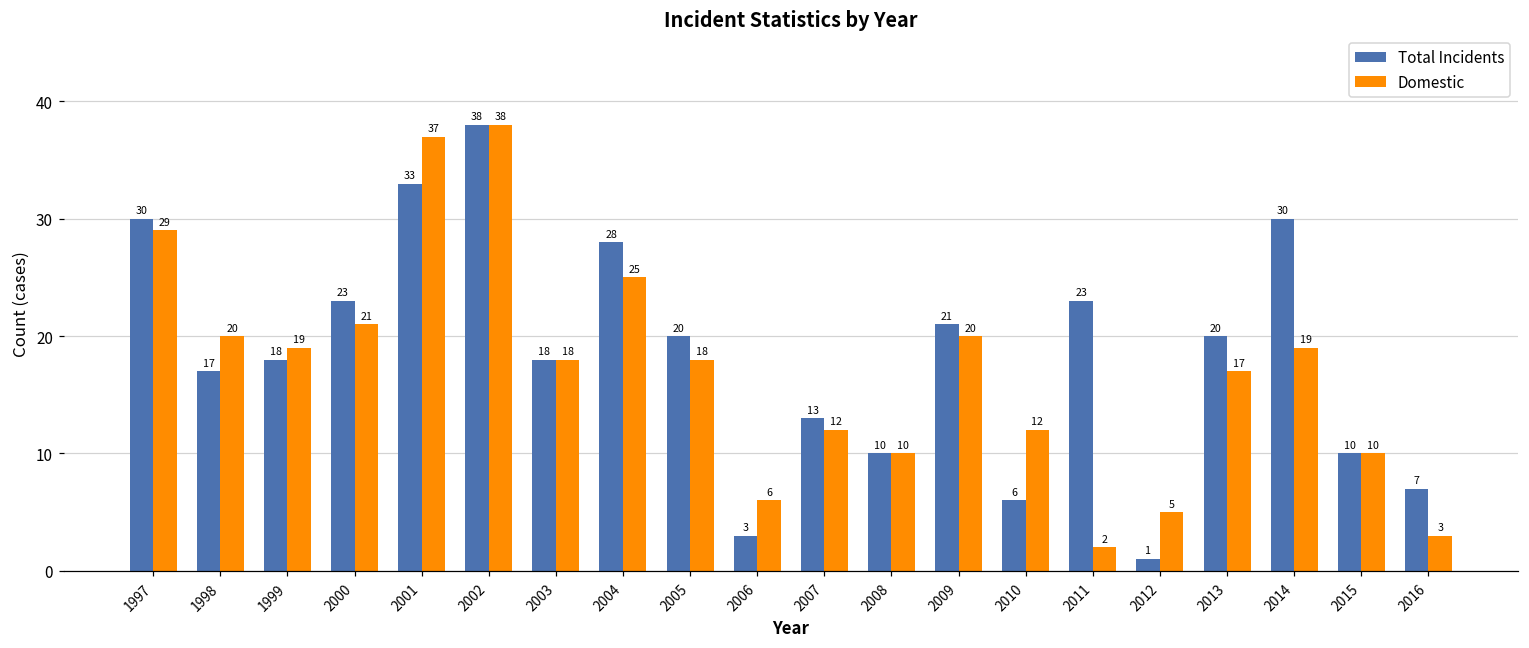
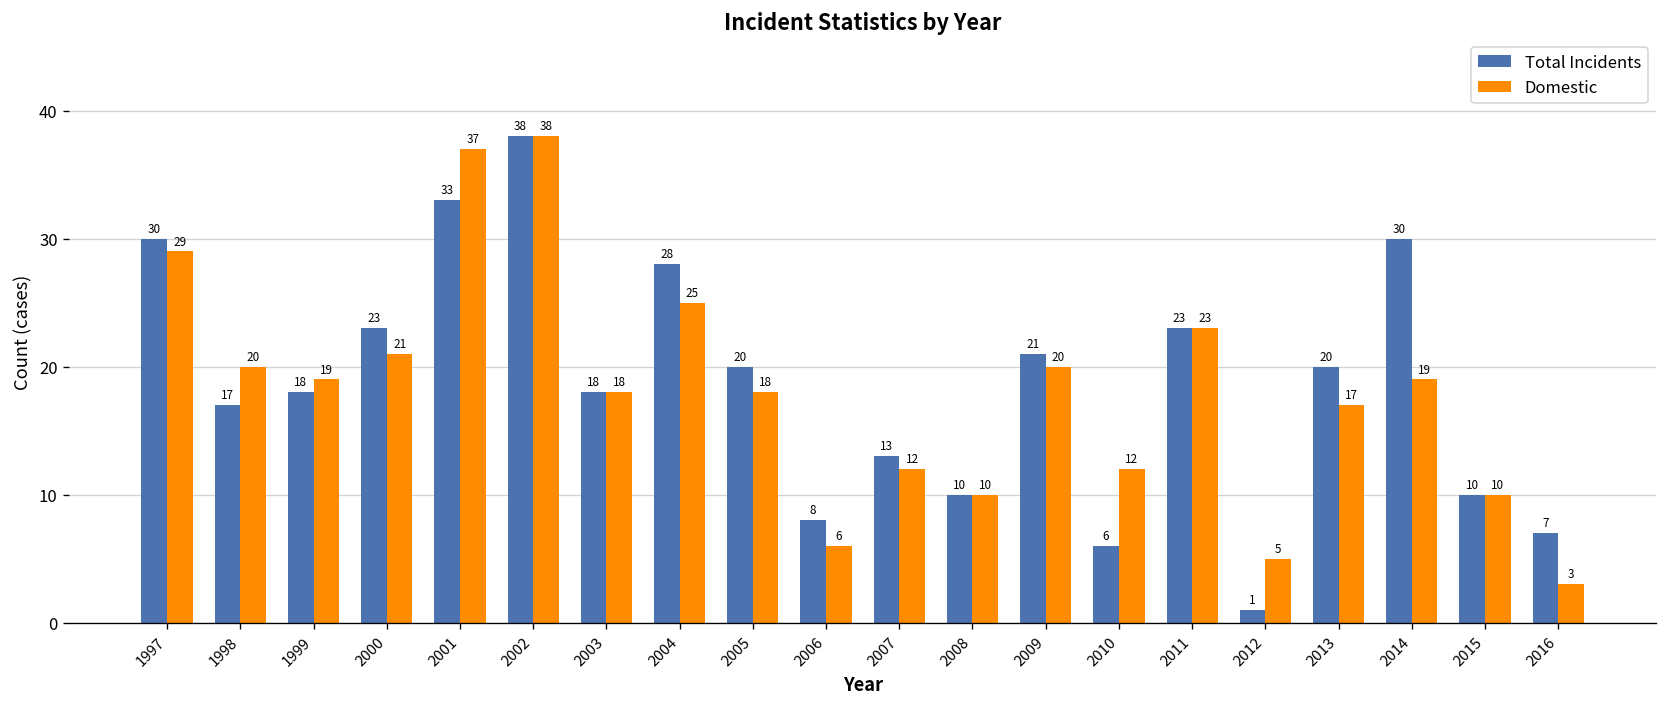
Total Incidents, 2006: 3 -> 8
Domestic, 2011: 2 -> 23
